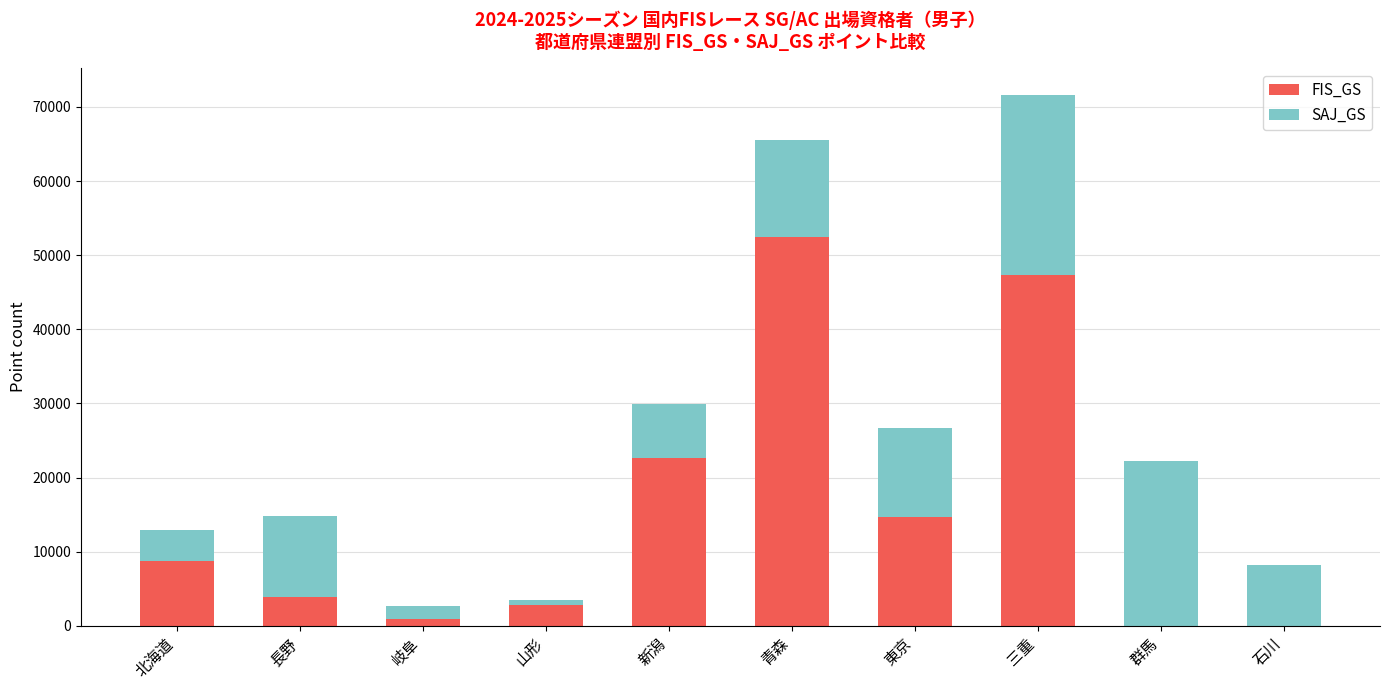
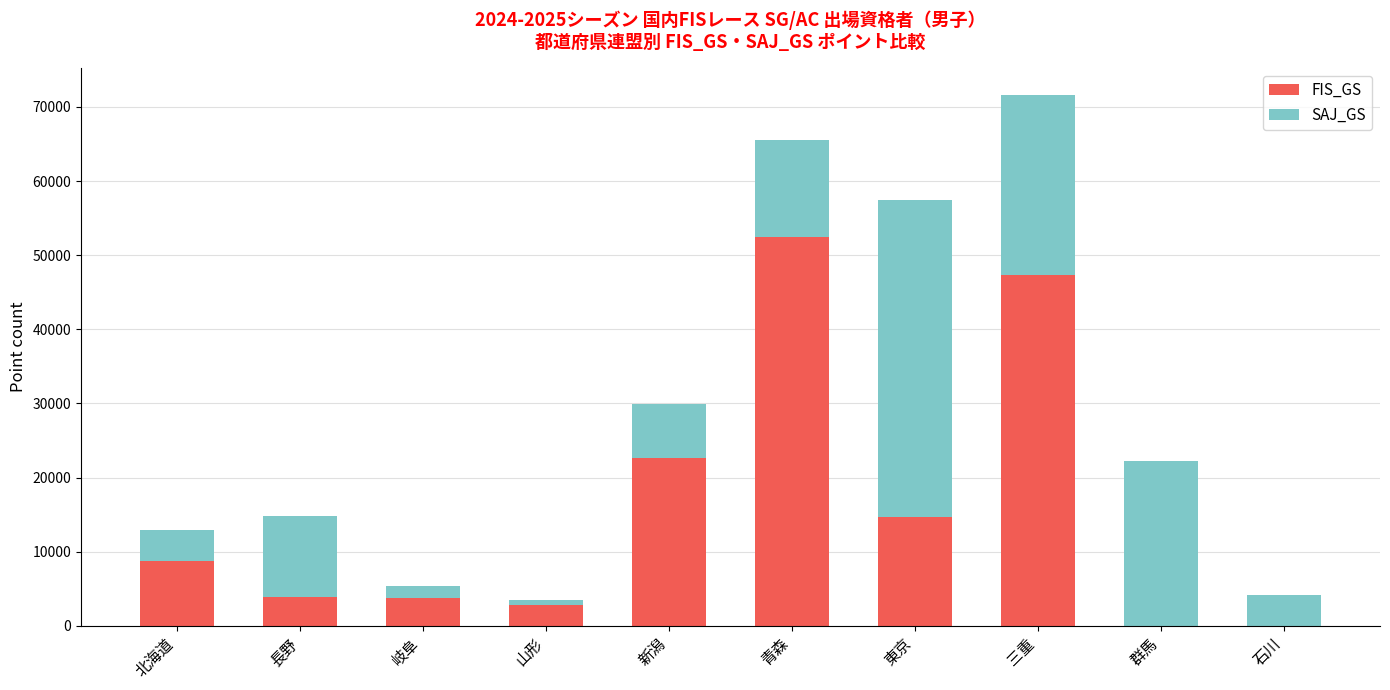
FIS_GS, 岐阜: 1000 -> 4000
SAJ_GS, 東京: 12000 -> 43000
SAJ_GS, 石川: 8000 -> 4000
